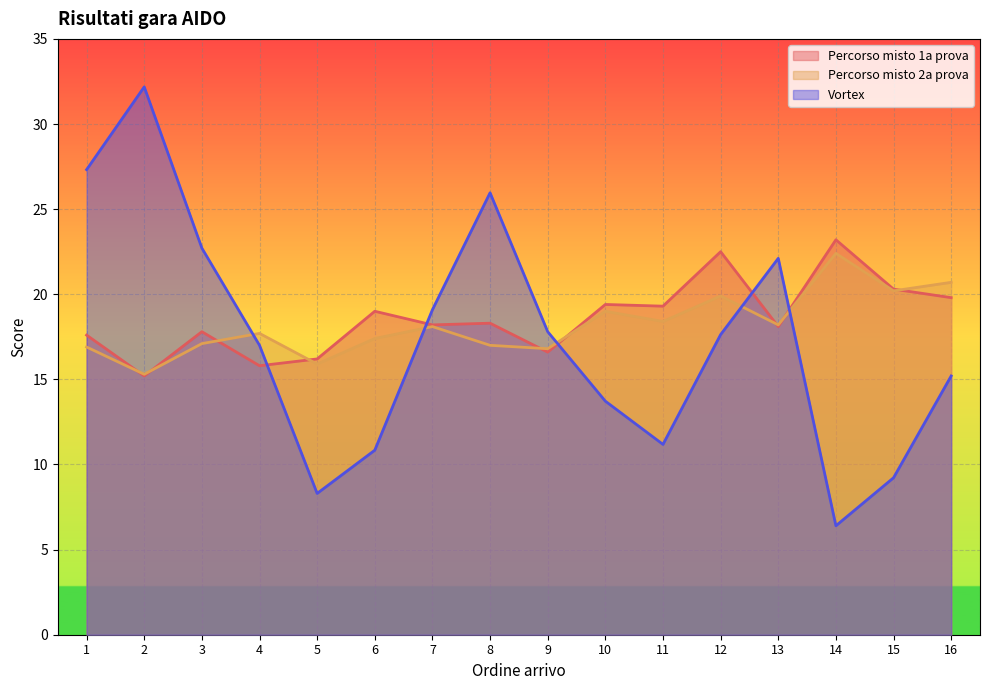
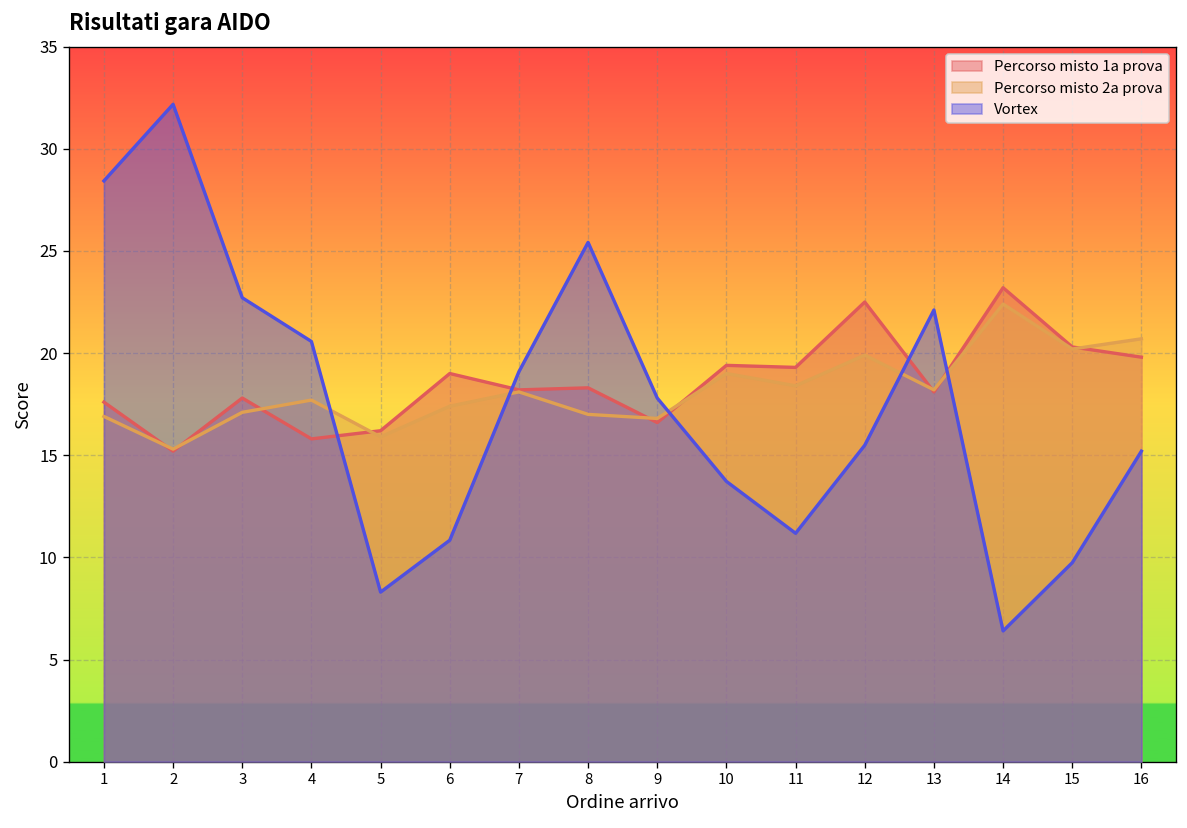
Vortex, 1: 27.3 -> 28.4
Vortex, 4: 17.0 -> 20.6
Vortex, 8: 26.0 -> 25.4
Vortex, 12: 17.6 -> 15.5
Vortex, 15: 9.2 -> 9.7
